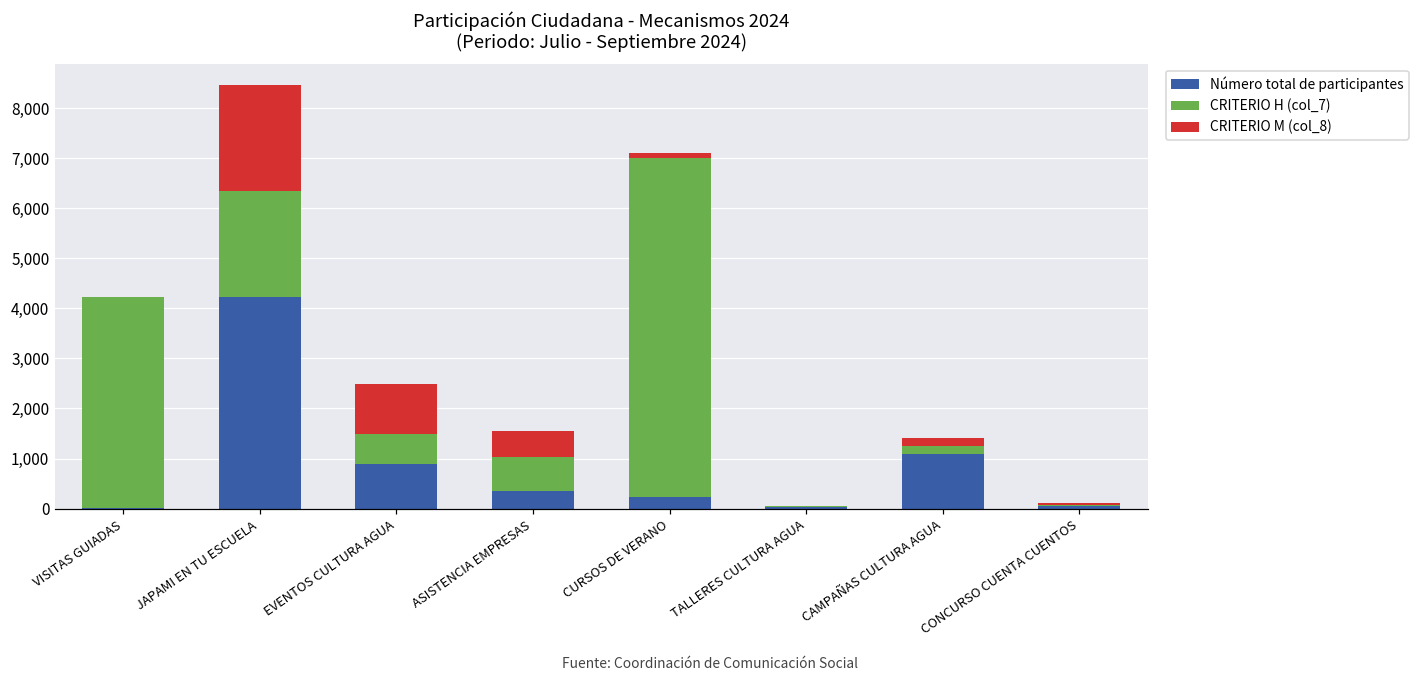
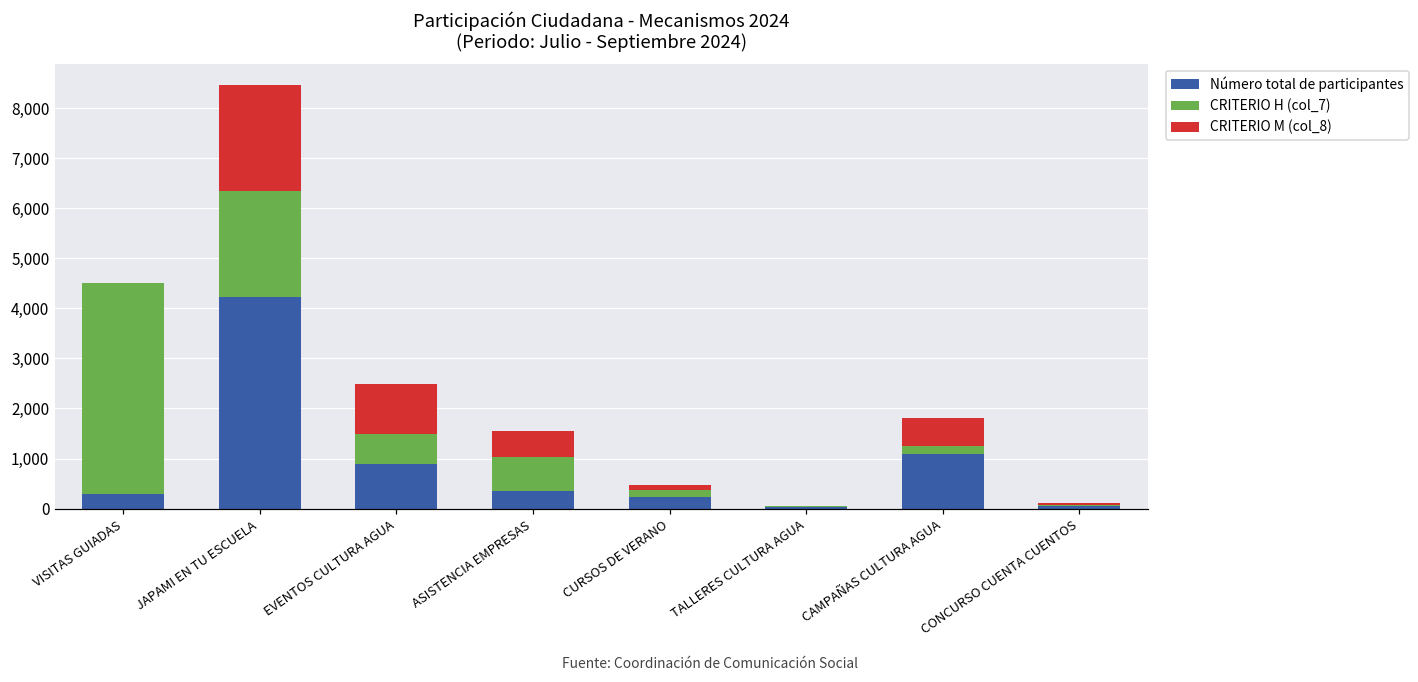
Número total de participantes, VISITAS GUIADAS: 0 -> 300
CRITERIO H (col_7), CURSOS DE VERANO: 6,800 -> 100
CRITERIO M (col_8), CAMPAÑAS CULTURA AGUA: 200 -> 600
